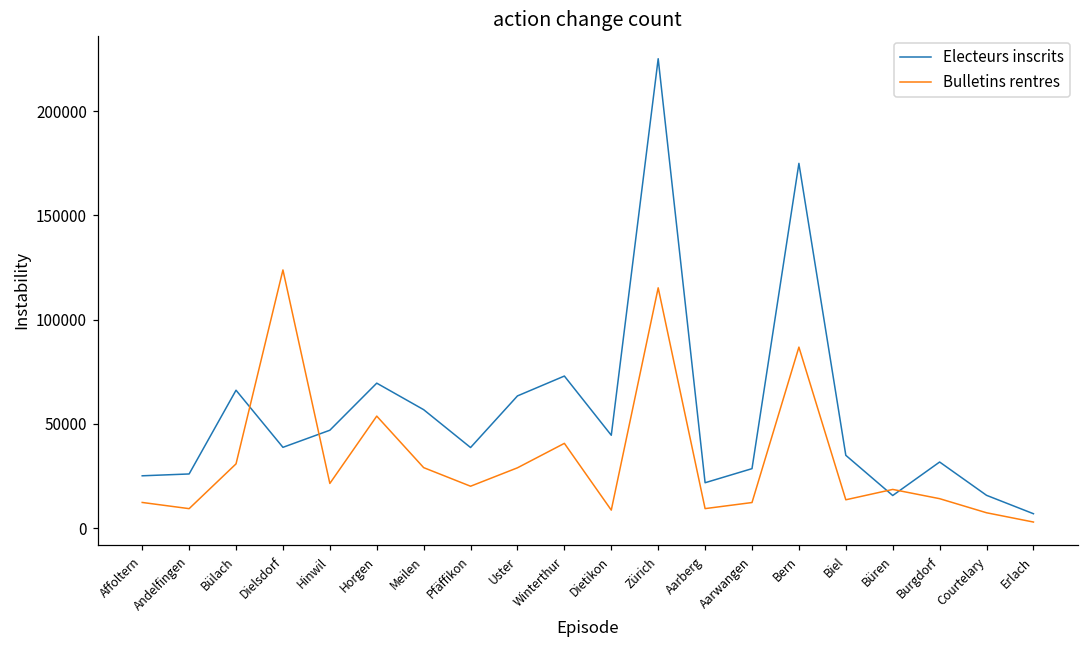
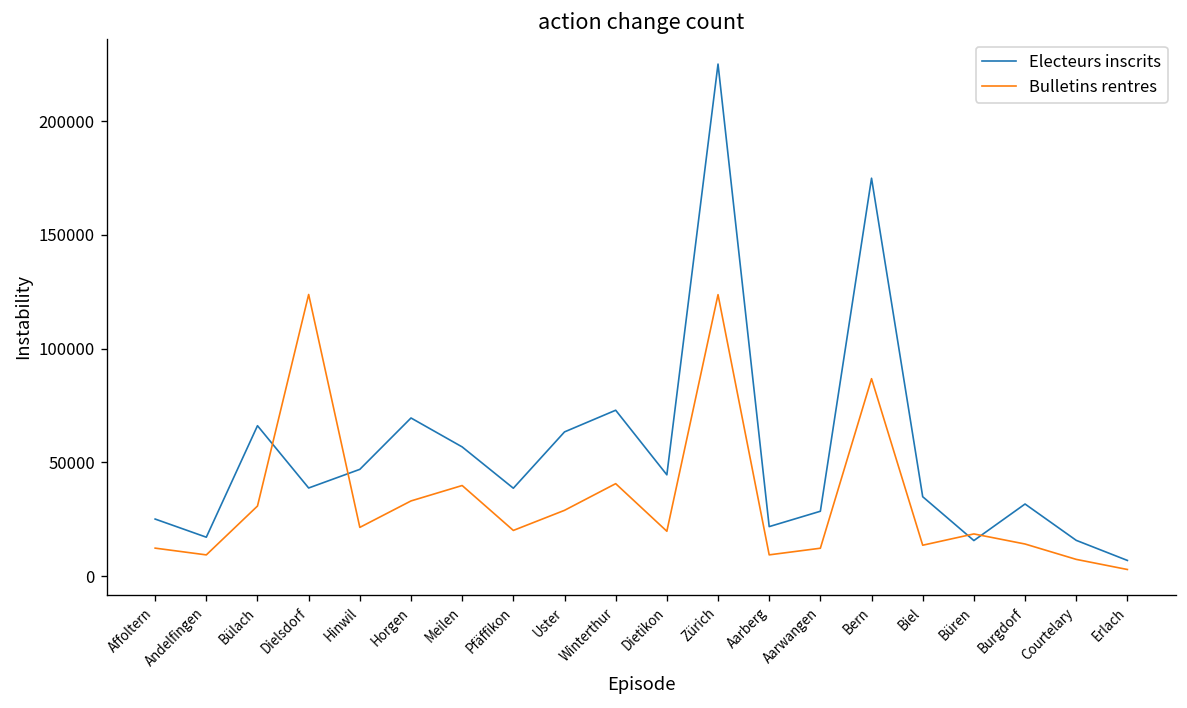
Electeurs inscrits, Andelfingen: 26000 -> 17000
Bulletins rentres, Horgen: 54000 -> 33000
Bulletins rentres, Meilen: 29000 -> 40000
Bulletins rentres, Dietikon: 9000 -> 20000
Bulletins rentres, Zürich: 115000 -> 124000
